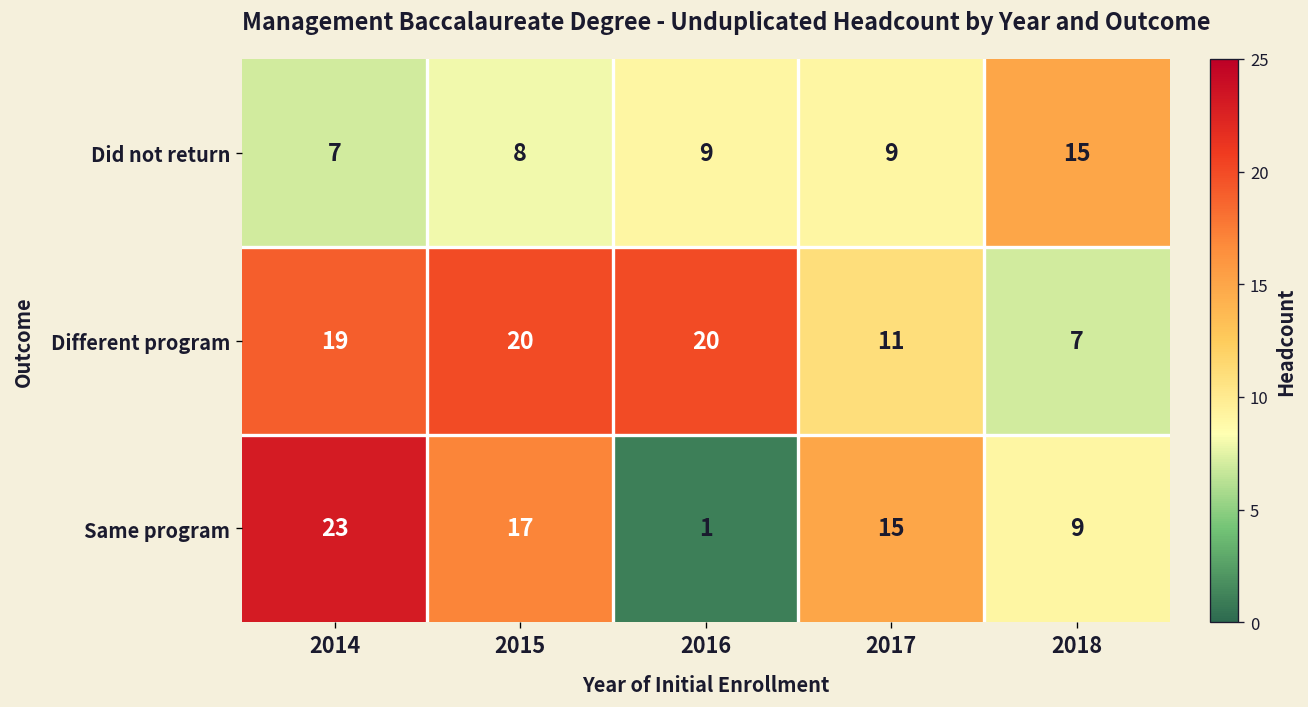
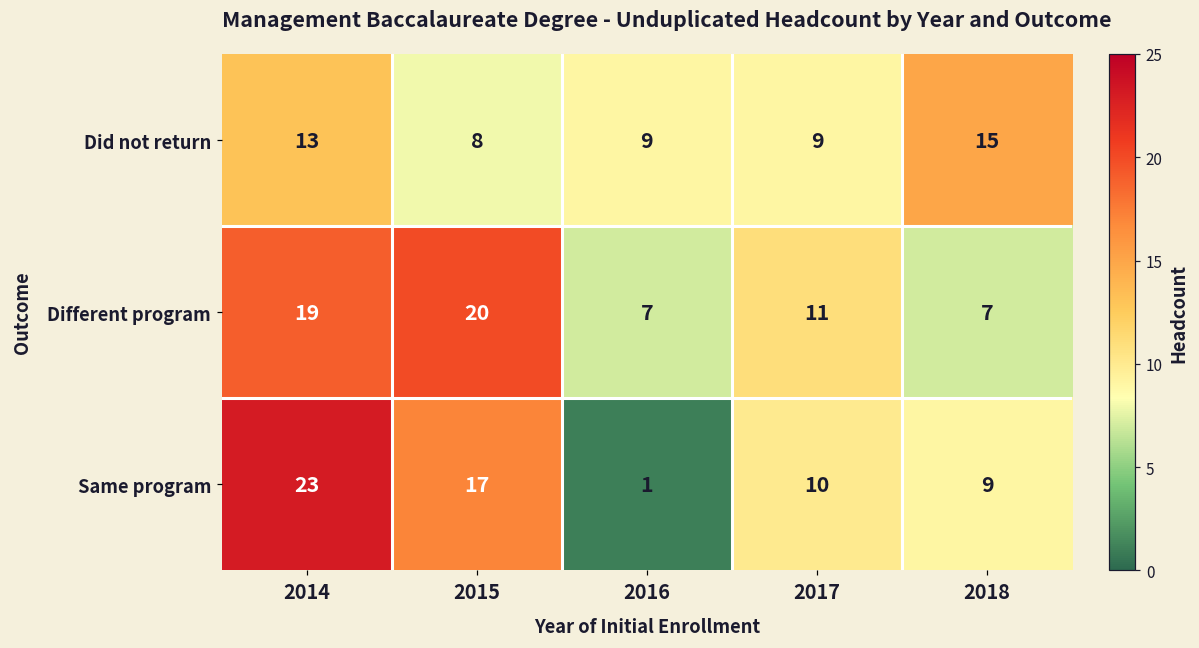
Did not return, 2014: 7 -> 13
Different program, 2016: 20 -> 7
Same program, 2017: 15 -> 10
